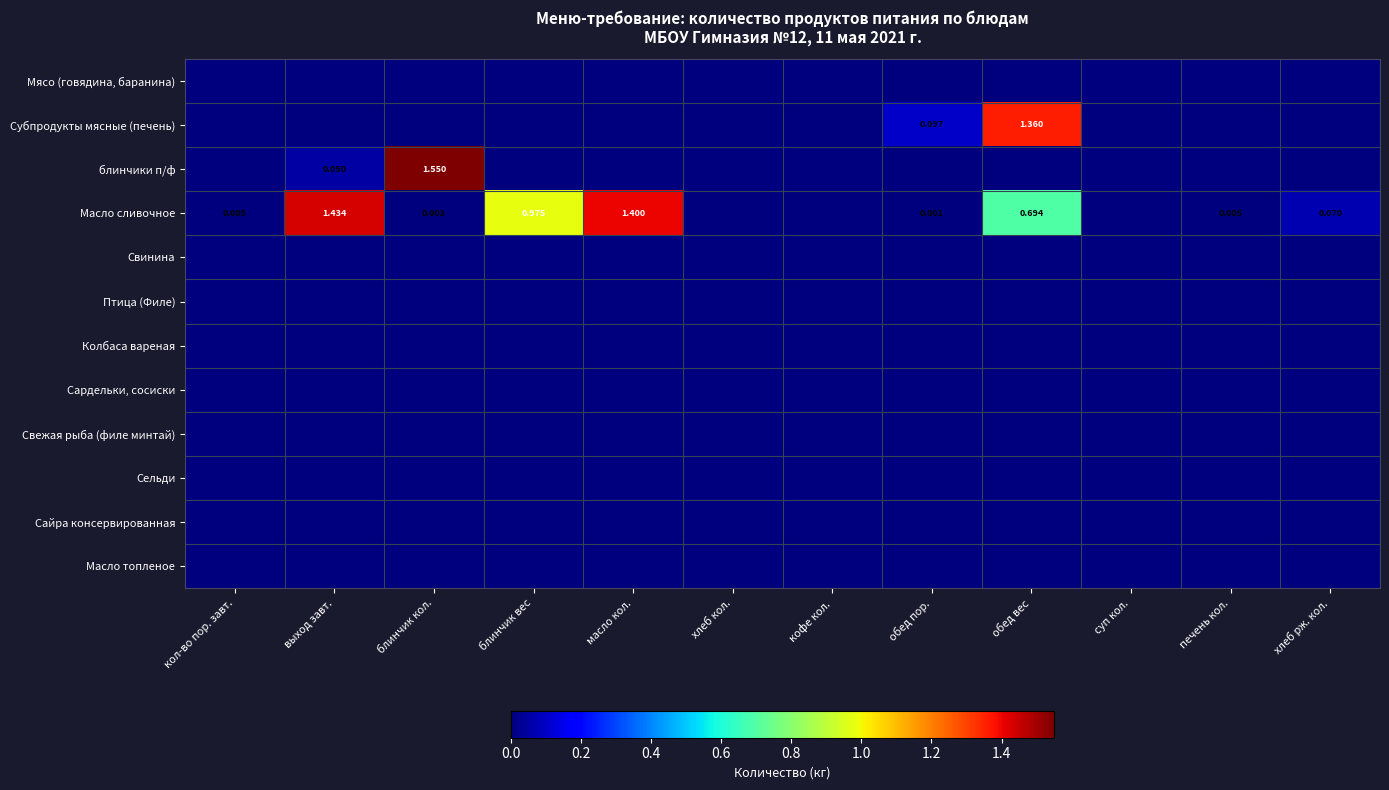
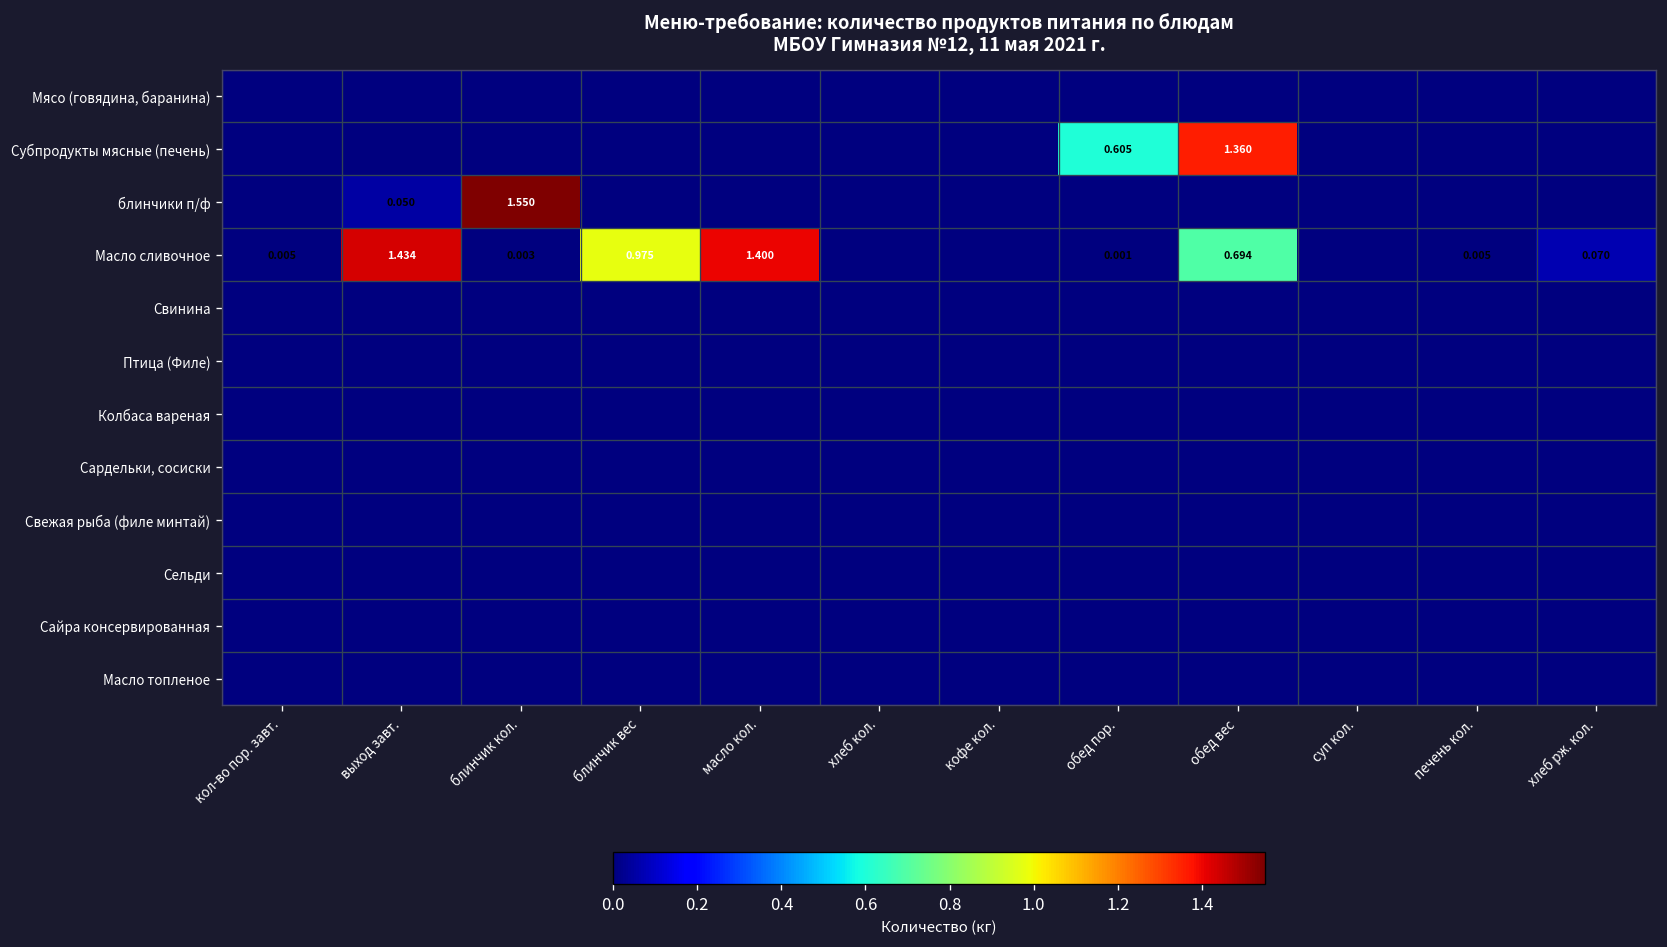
Субпродукты мясные (печень), обед пор.: 0.097 -> 0.605
